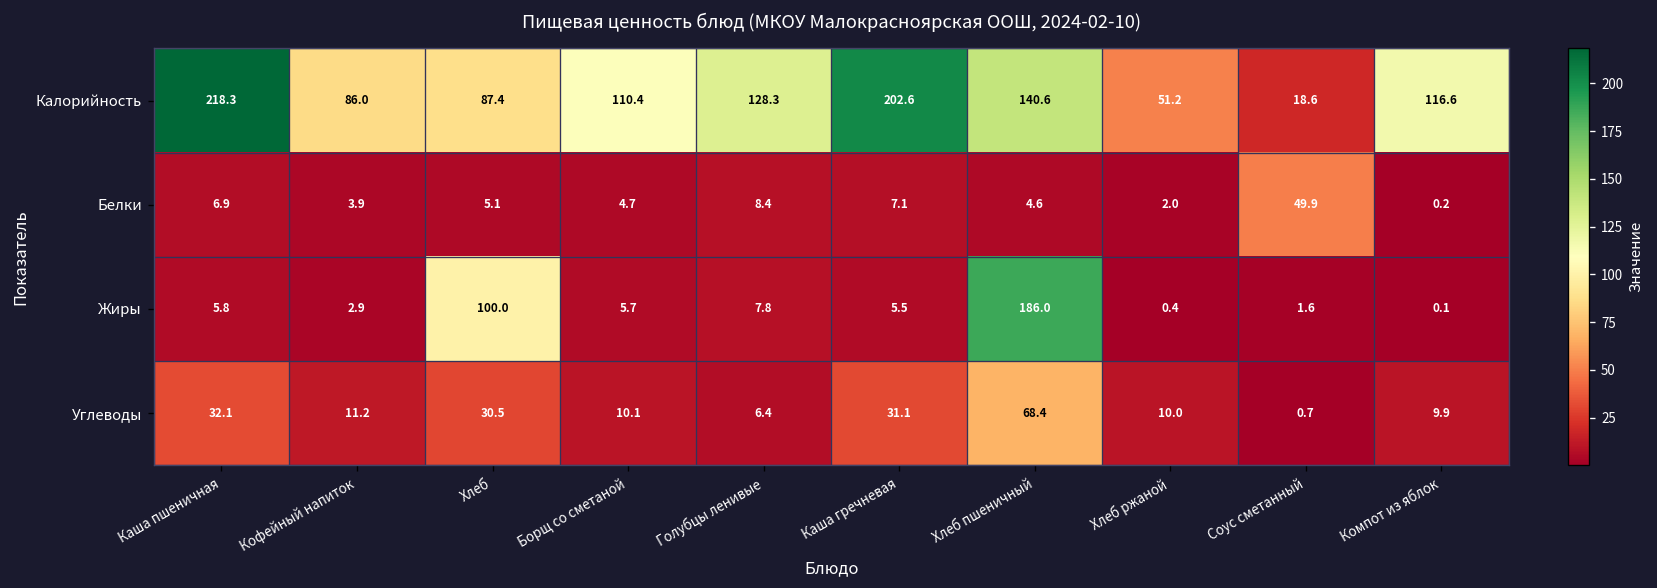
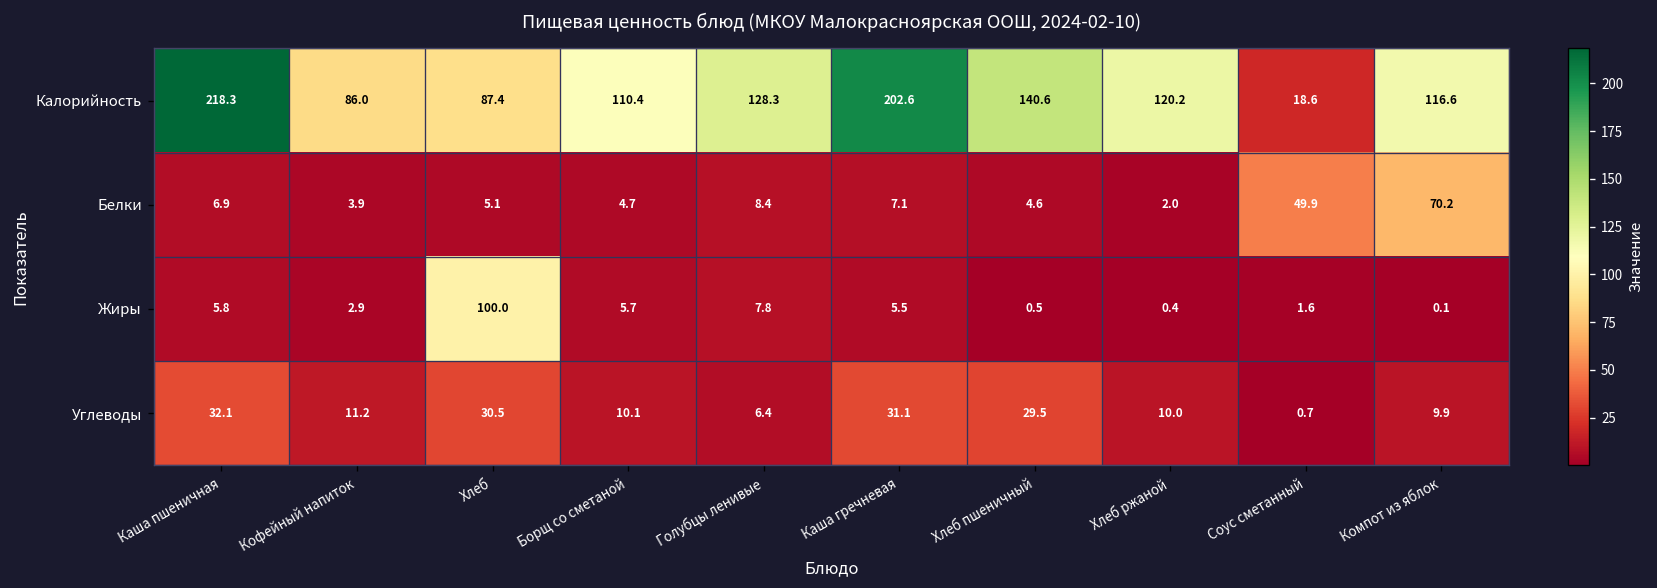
Калорийность, Хлеб ржаной: 51.2 -> 120.2
Белки, Компот из яблок: 0.2 -> 70.2
Жиры, Хлеб пшеничный: 186.0 -> 0.5
Углеводы, Хлеб пшеничный: 68.4 -> 29.5
